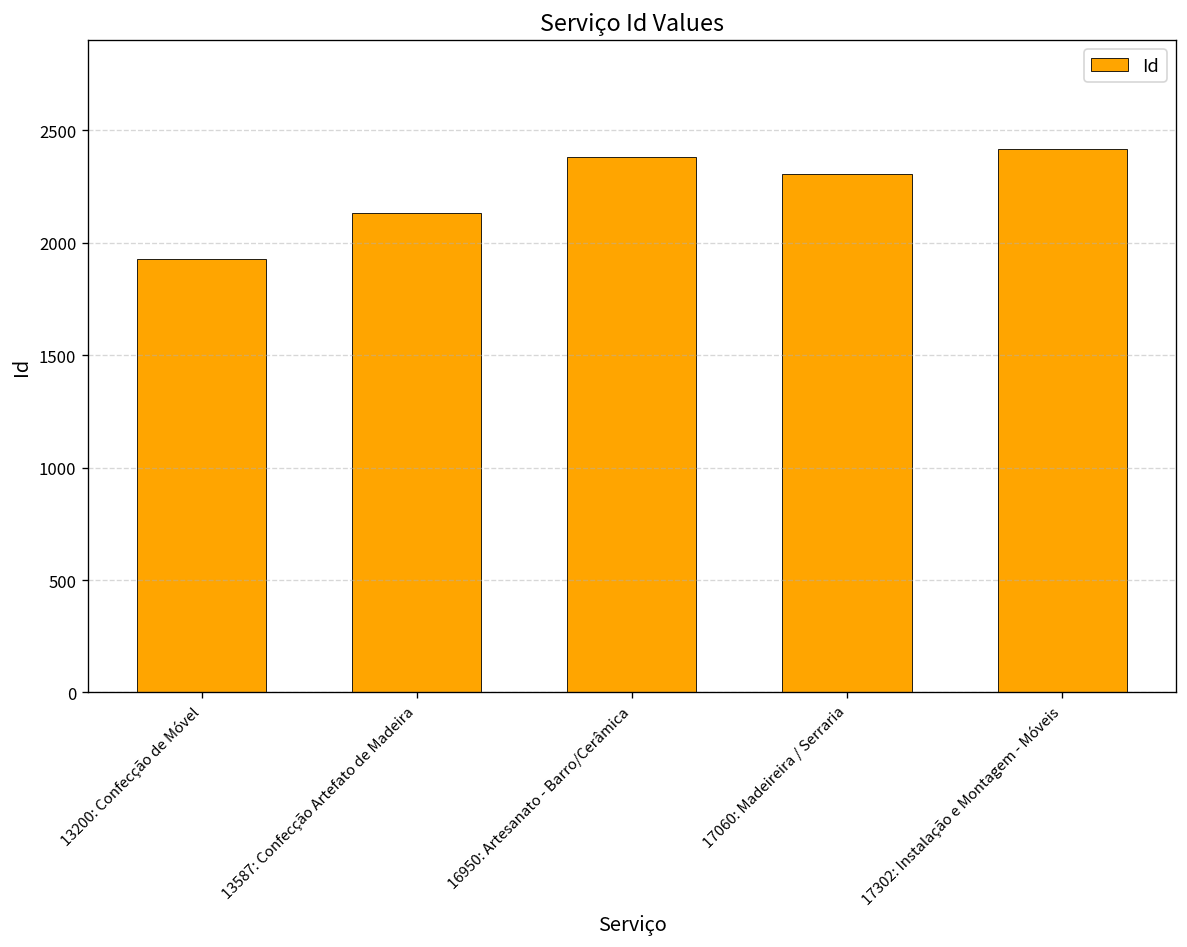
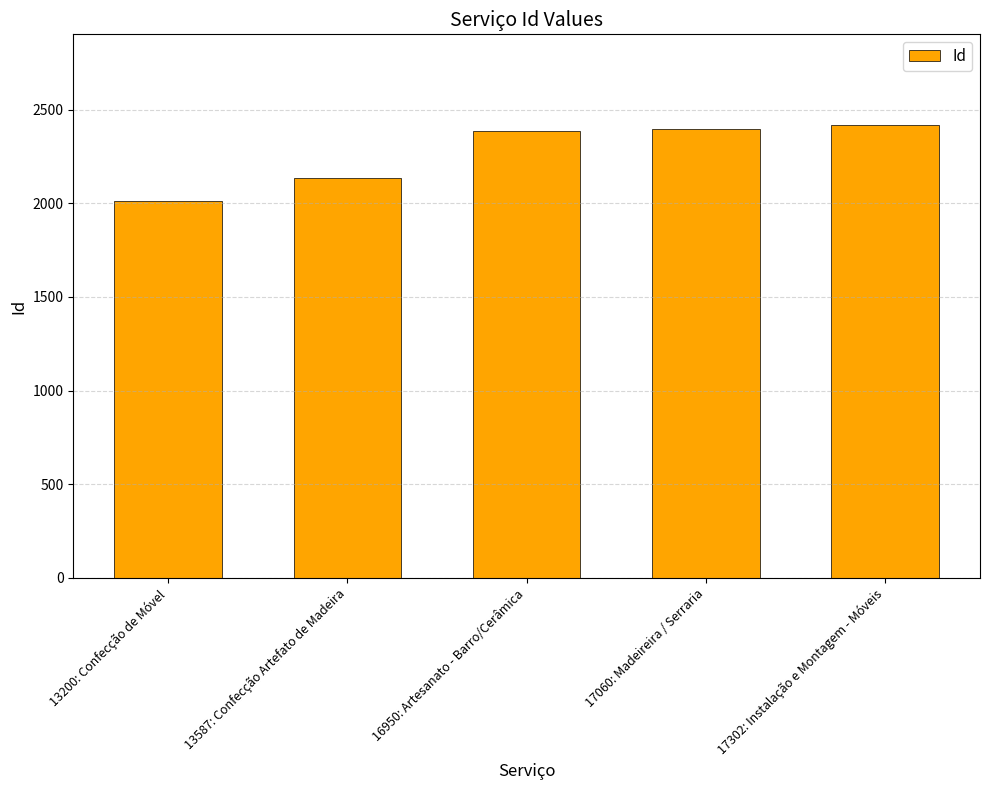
13200: Confecção de Móvel: 1930 -> 2010
17060: Madeireira / Serraria: 2310 -> 2390
